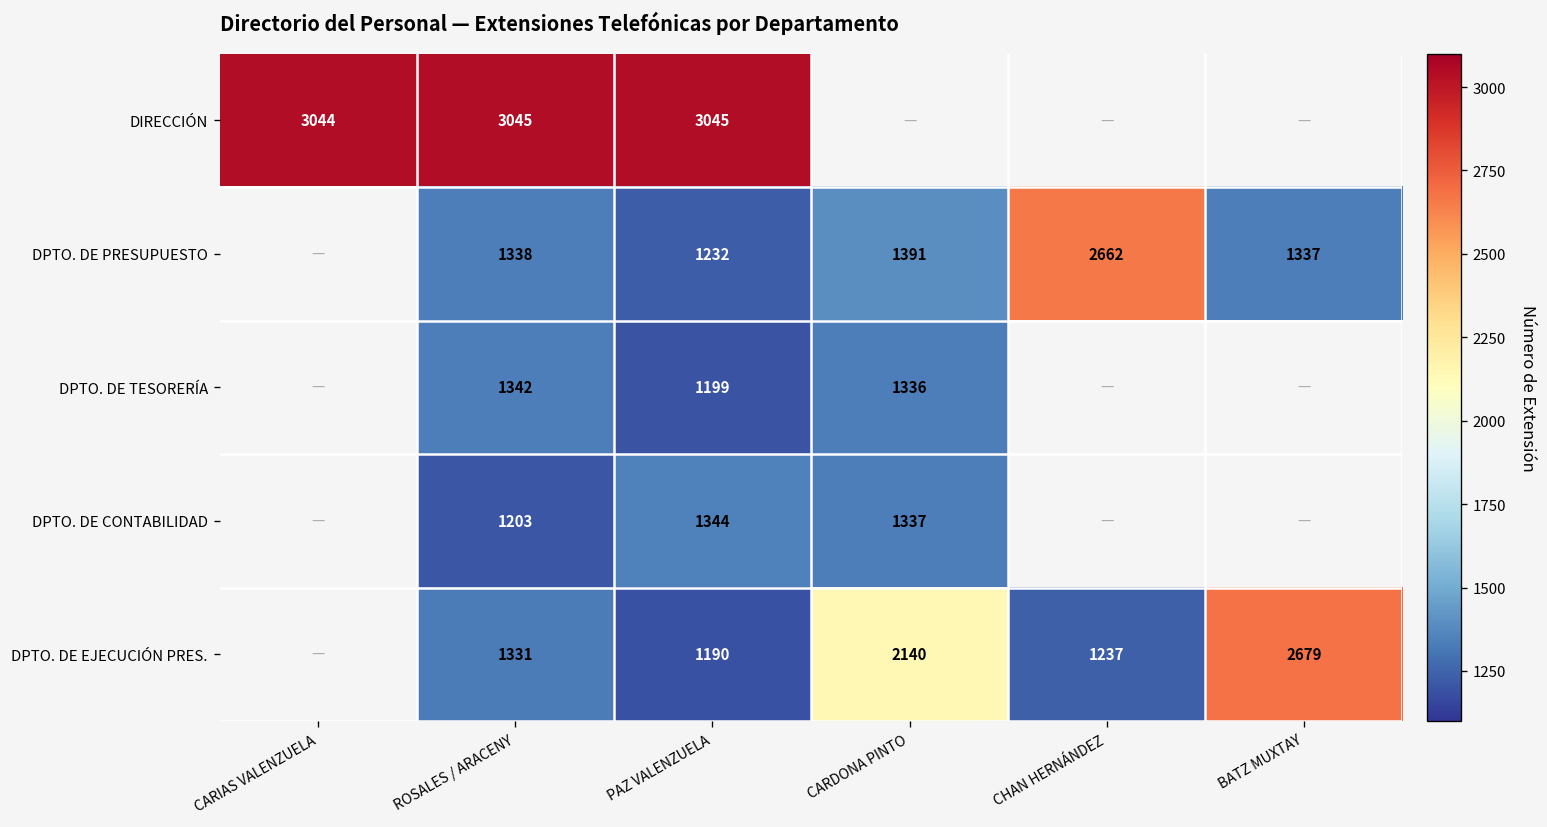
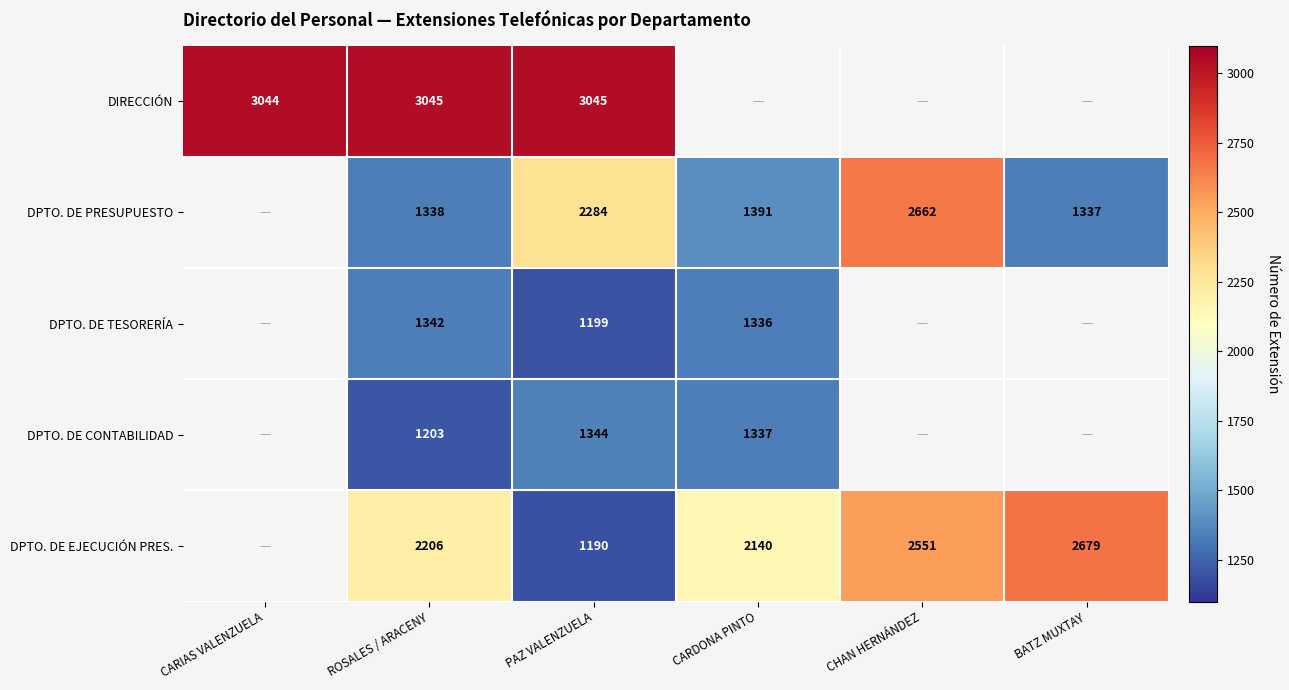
DPTO. DE PRESUPUESTO, PAZ VALENZUELA: 1232 -> 2284
DPTO. DE EJECUCIÓN PRES., ROSALES / ARACENY: 1331 -> 2206
DPTO. DE EJECUCIÓN PRES., CHAN HERNÁNDEZ: 1237 -> 2551
